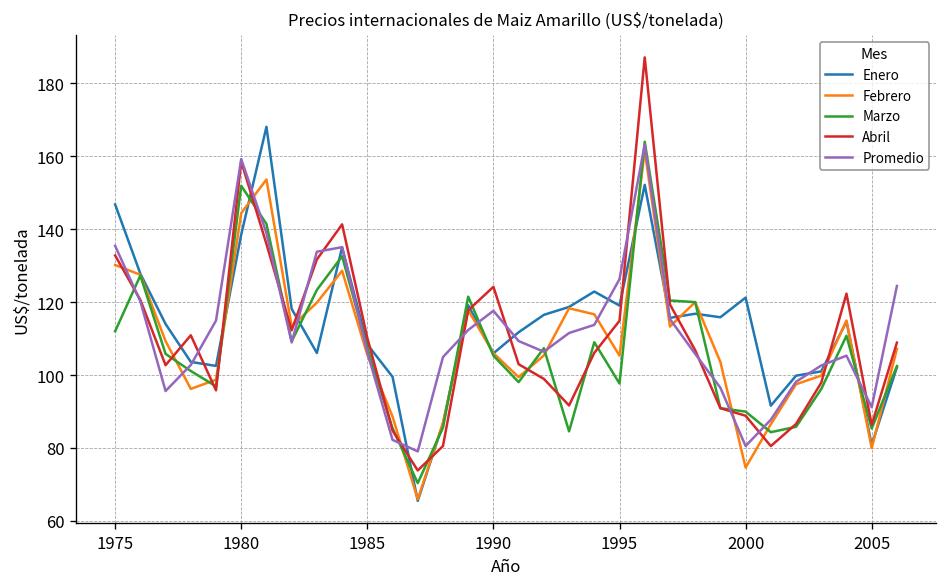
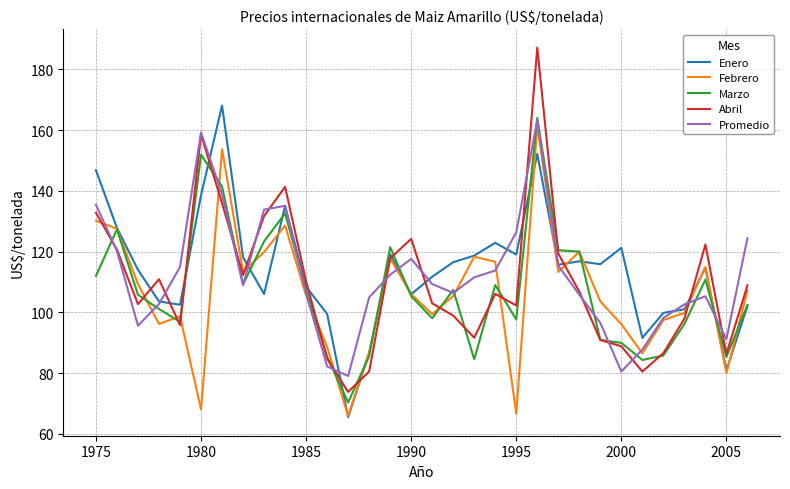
Febrero, 1980: 144 -> 68
Febrero, 1995: 105 -> 67
Abril, 1995: 115 -> 102
Febrero, 2000: 75 -> 96
